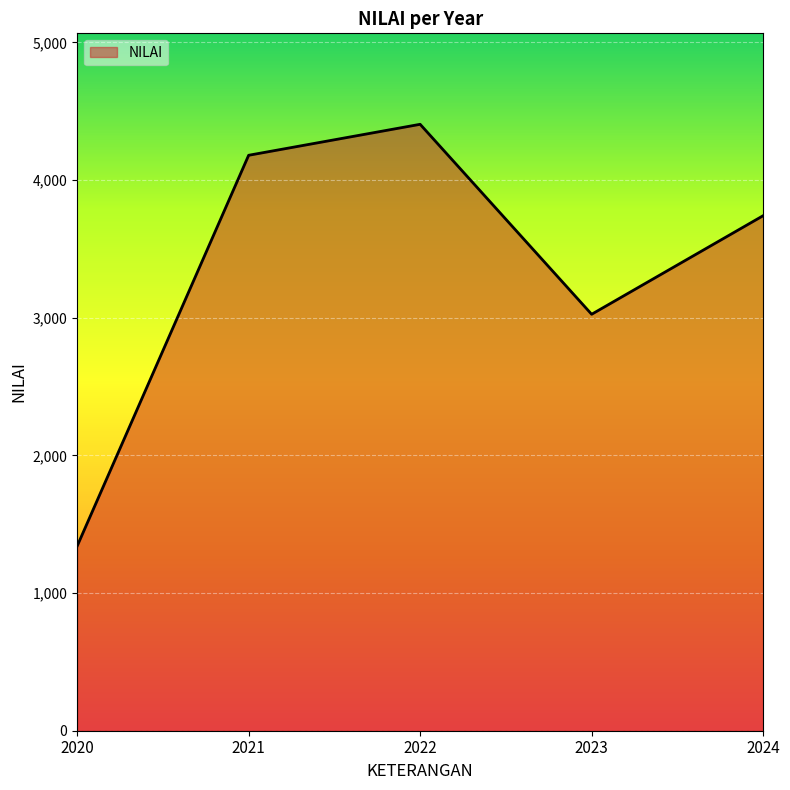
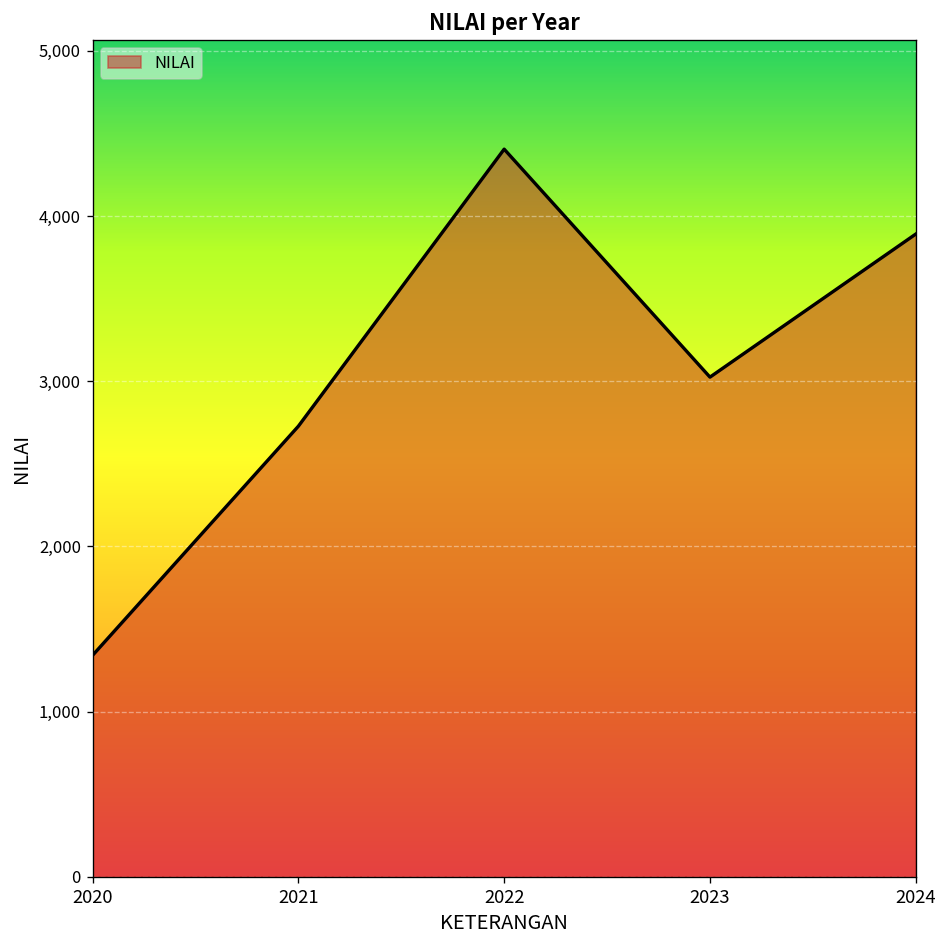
2021: 4,180 -> 2,730
2024: 3,740 -> 3,890
